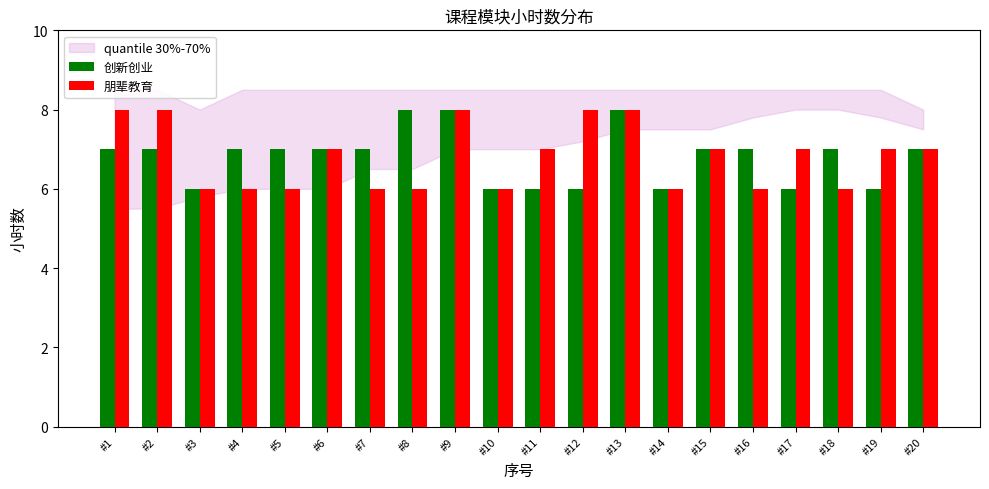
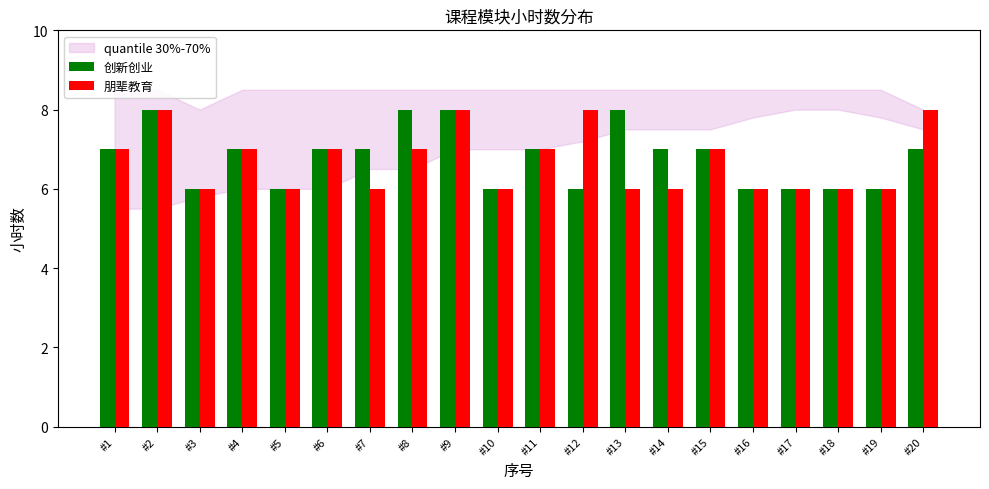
朋辈教育, #1: 8 -> 7
创新创业, #2: 7 -> 8
朋辈教育, #4: 6 -> 7
创新创业, #5: 7 -> 6
朋辈教育, #8: 6 -> 7
创新创业, #11: 6 -> 7
朋辈教育, #13: 8 -> 6
创新创业, #14: 6 -> 7
创新创业, #16: 7 -> 6
朋辈教育, #17: 7 -> 6
创新创业, #18: 7 -> 6
朋辈教育, #19: 7 -> 6
朋辈教育, #20: 7 -> 8
